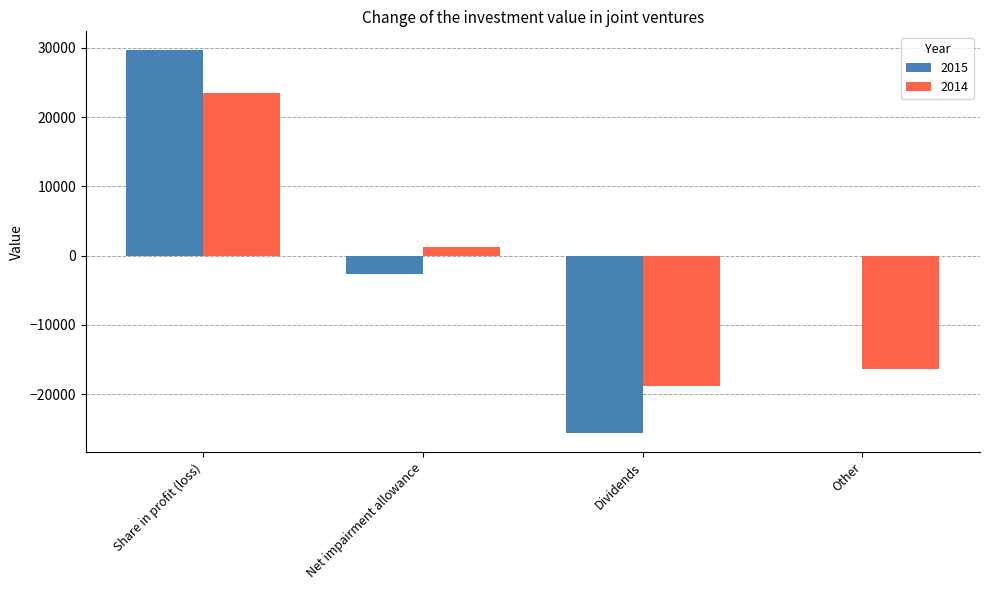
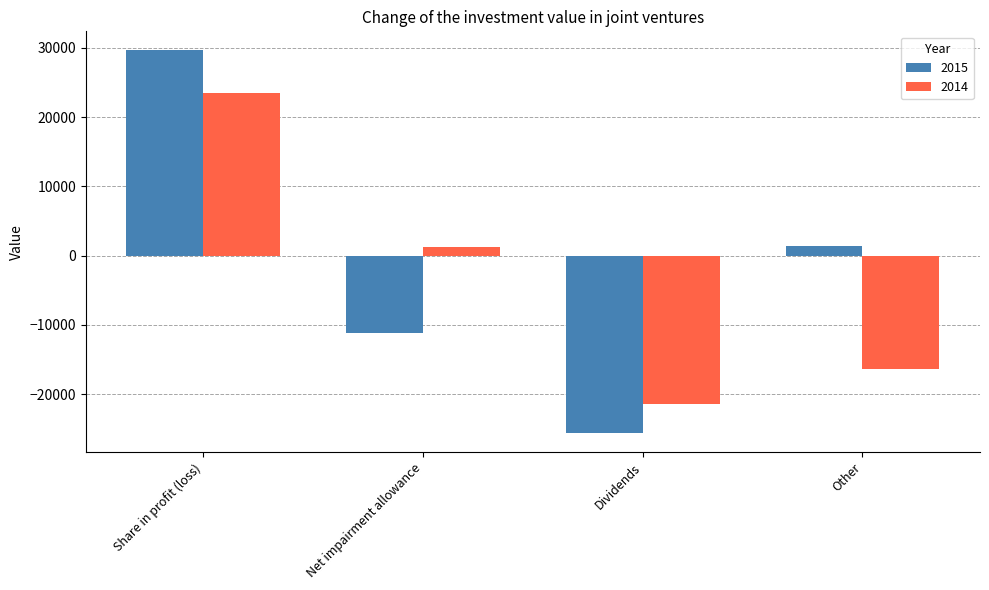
2015, Net impairment allowance: -3000 -> -11000
2014, Dividends: -19000 -> -21000
2015, Other: 0 -> 1000
